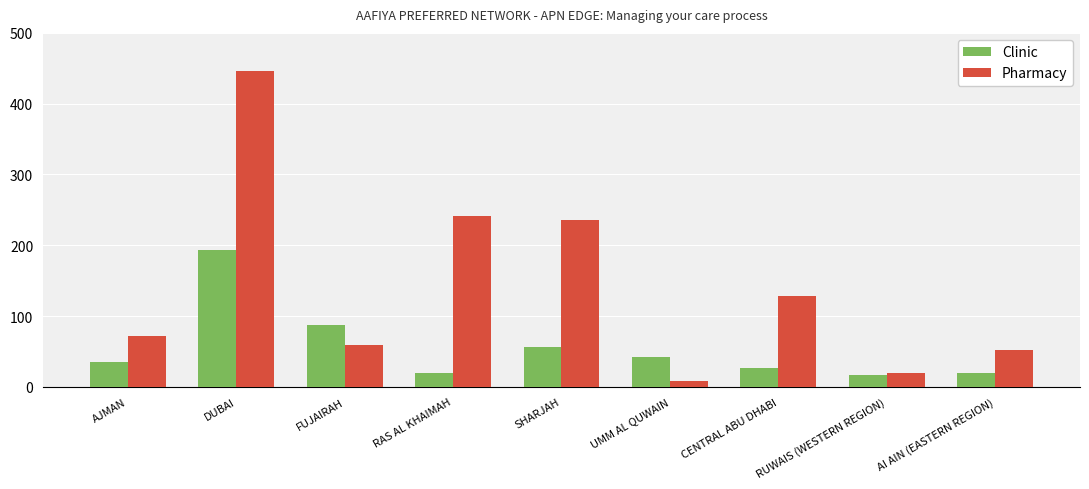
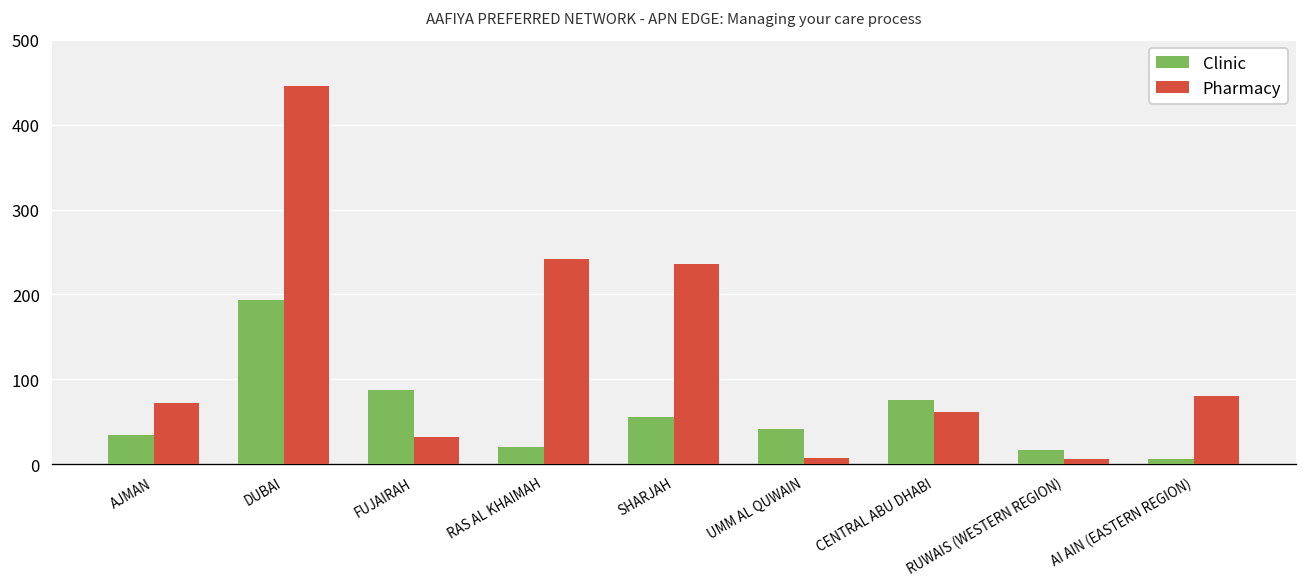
Pharmacy, FUJAIRAH: 60 -> 30
Clinic, CENTRAL ABU DHABI: 30 -> 80
Pharmacy, CENTRAL ABU DHABI: 130 -> 60
Pharmacy, RUWAIS (WESTERN REGION): 20 -> 10
Clinic, AI AIN (EASTERN REGION): 20 -> 10
Pharmacy, AI AIN (EASTERN REGION): 50 -> 80
